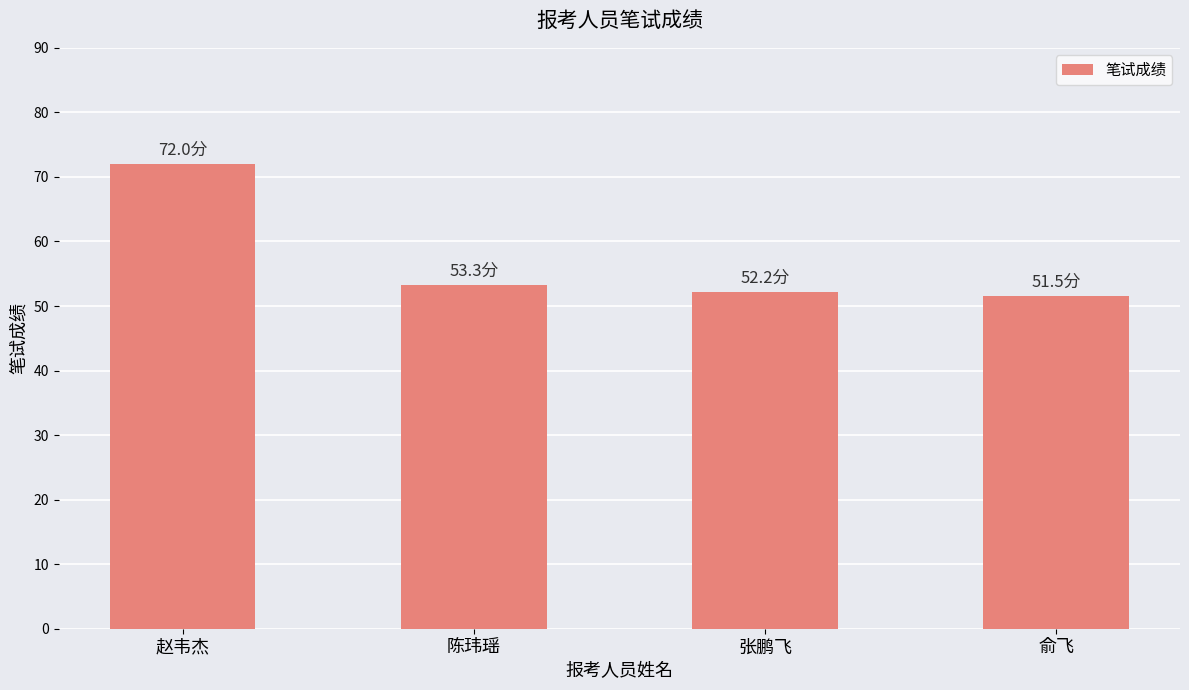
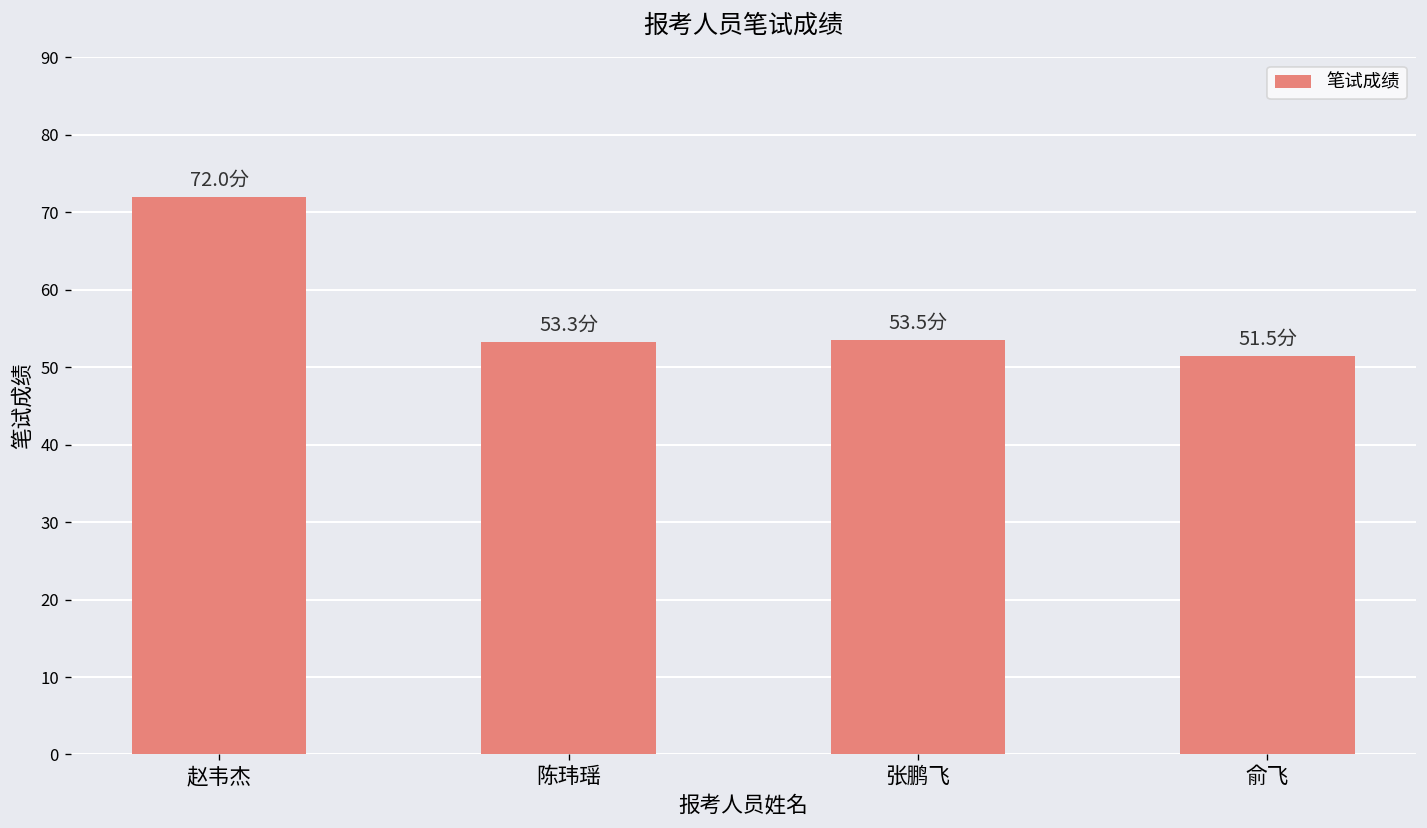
张鹏飞: 52.2分 -> 53.5分
